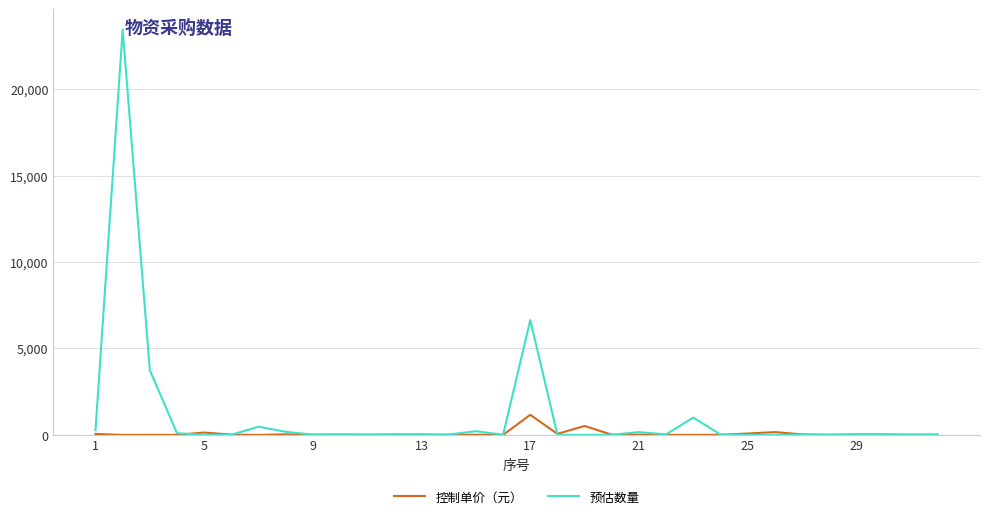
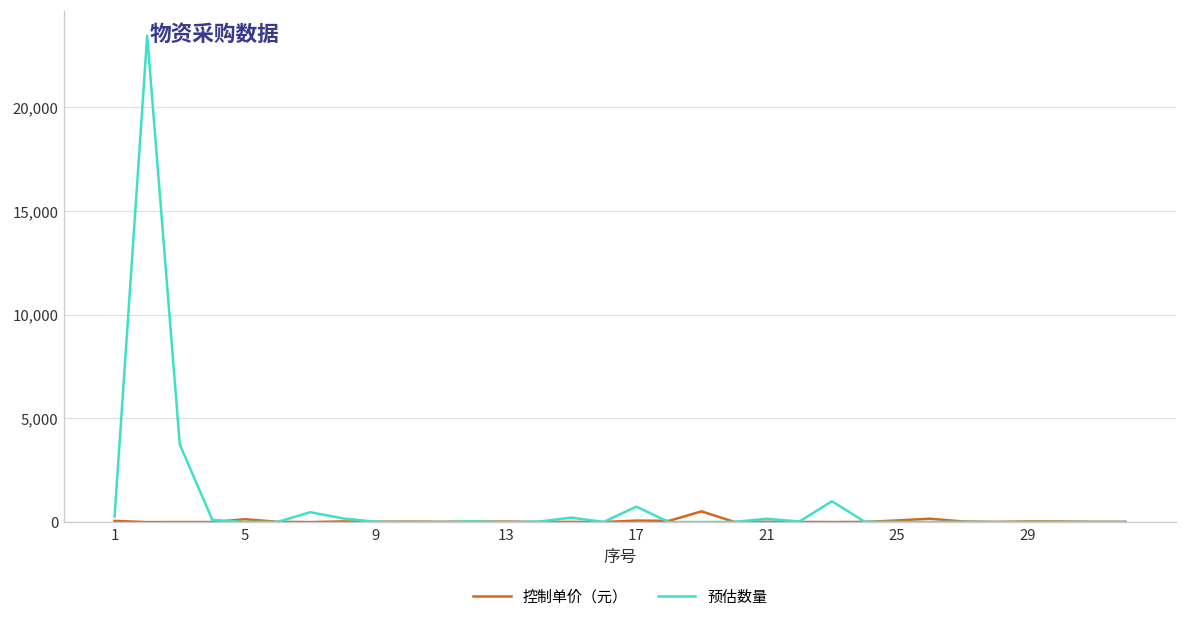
控制单价（元）, 17: 1,200 -> 100
预估数量, 17: 6,600 -> 700
